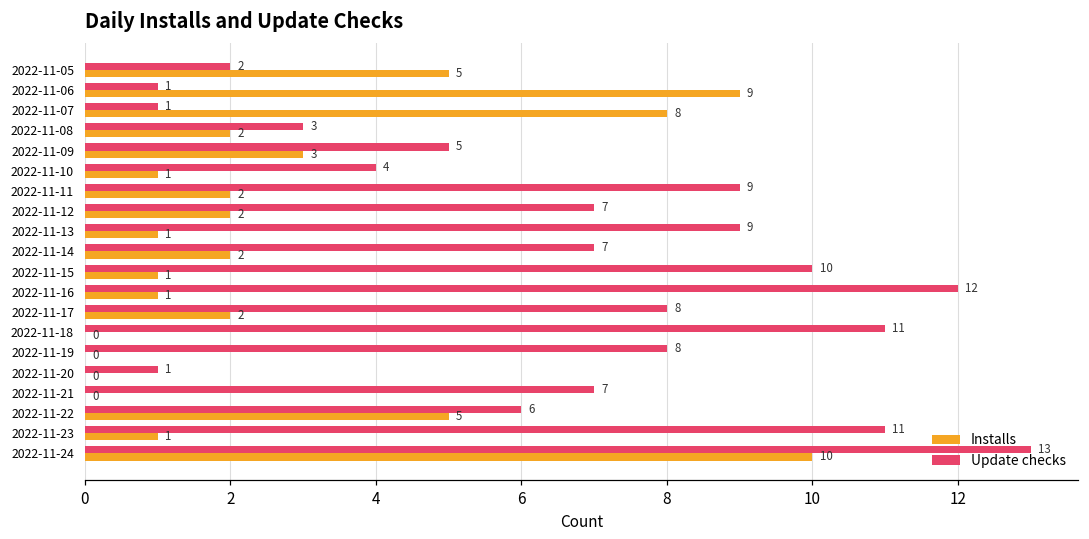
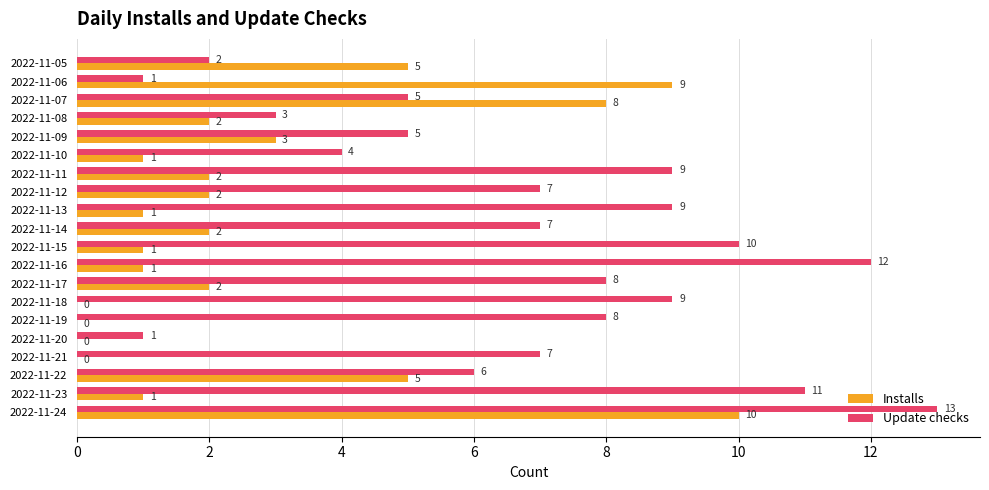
Update checks, 2022-11-07: 1 -> 5
Update checks, 2022-11-18: 11 -> 9
